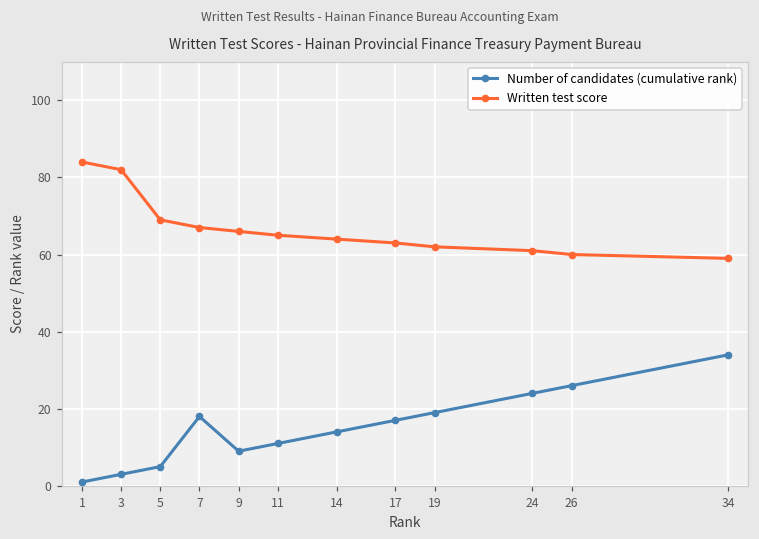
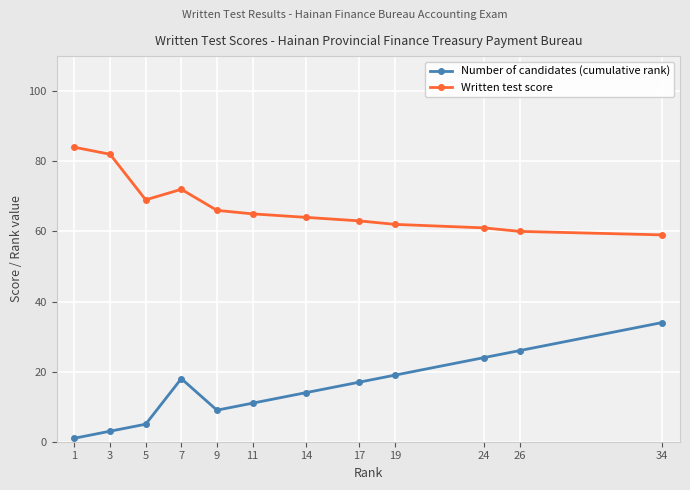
Written test score, 7: 67 -> 72
